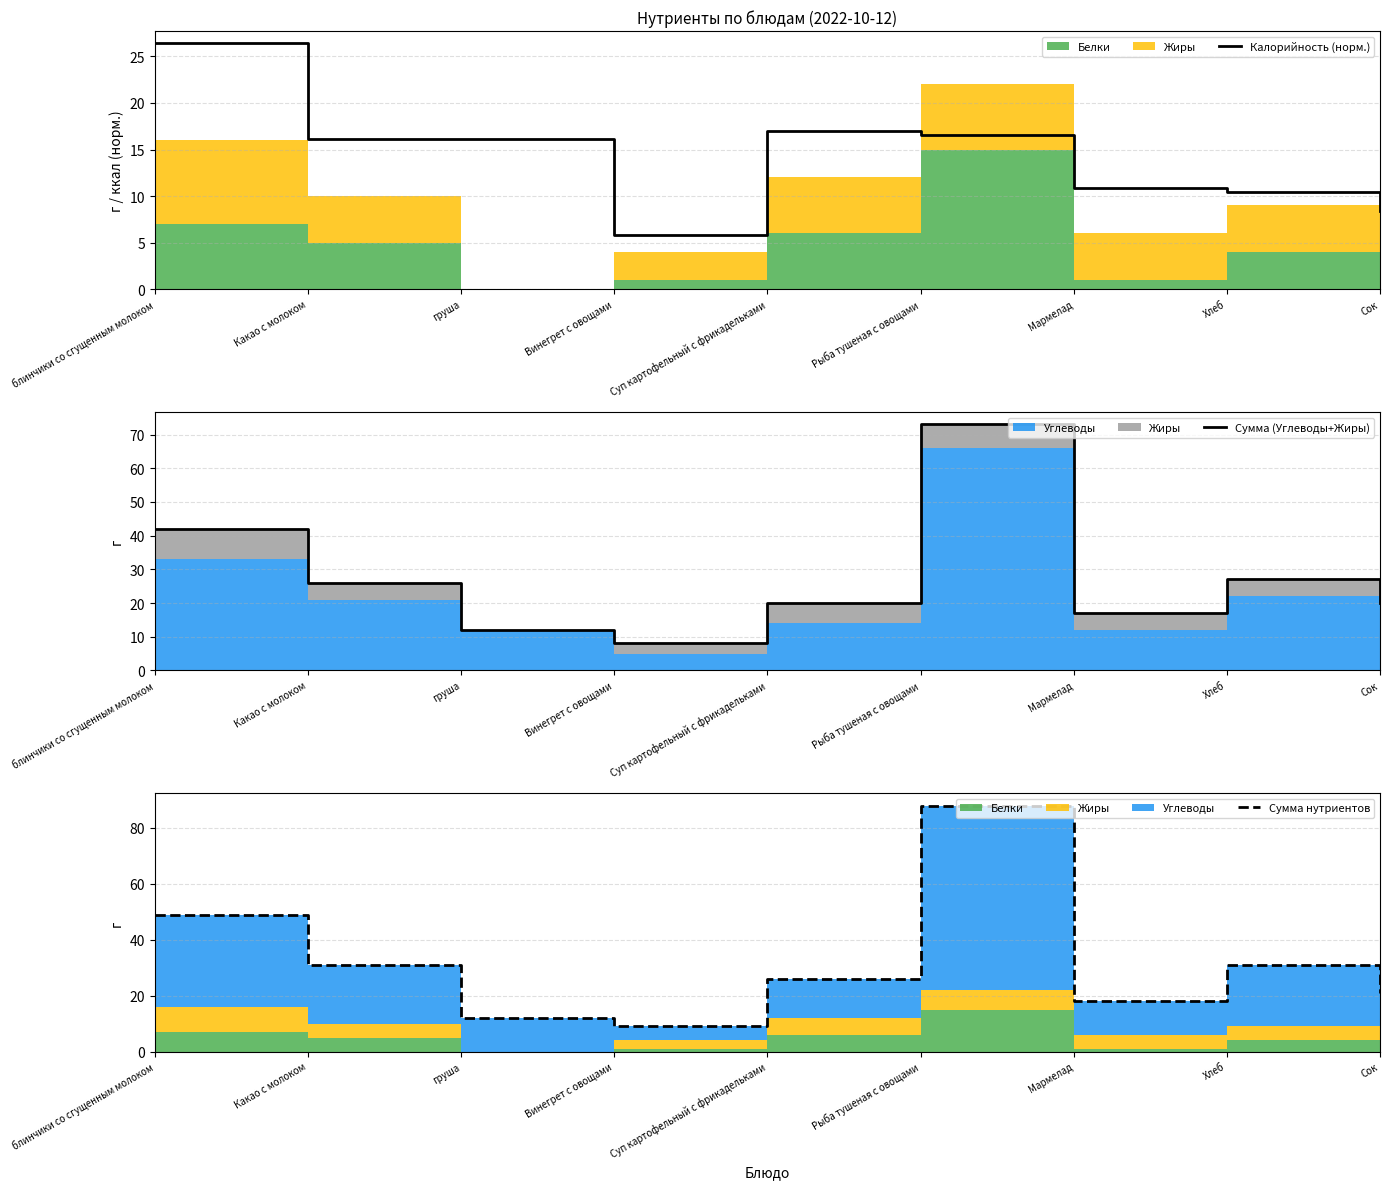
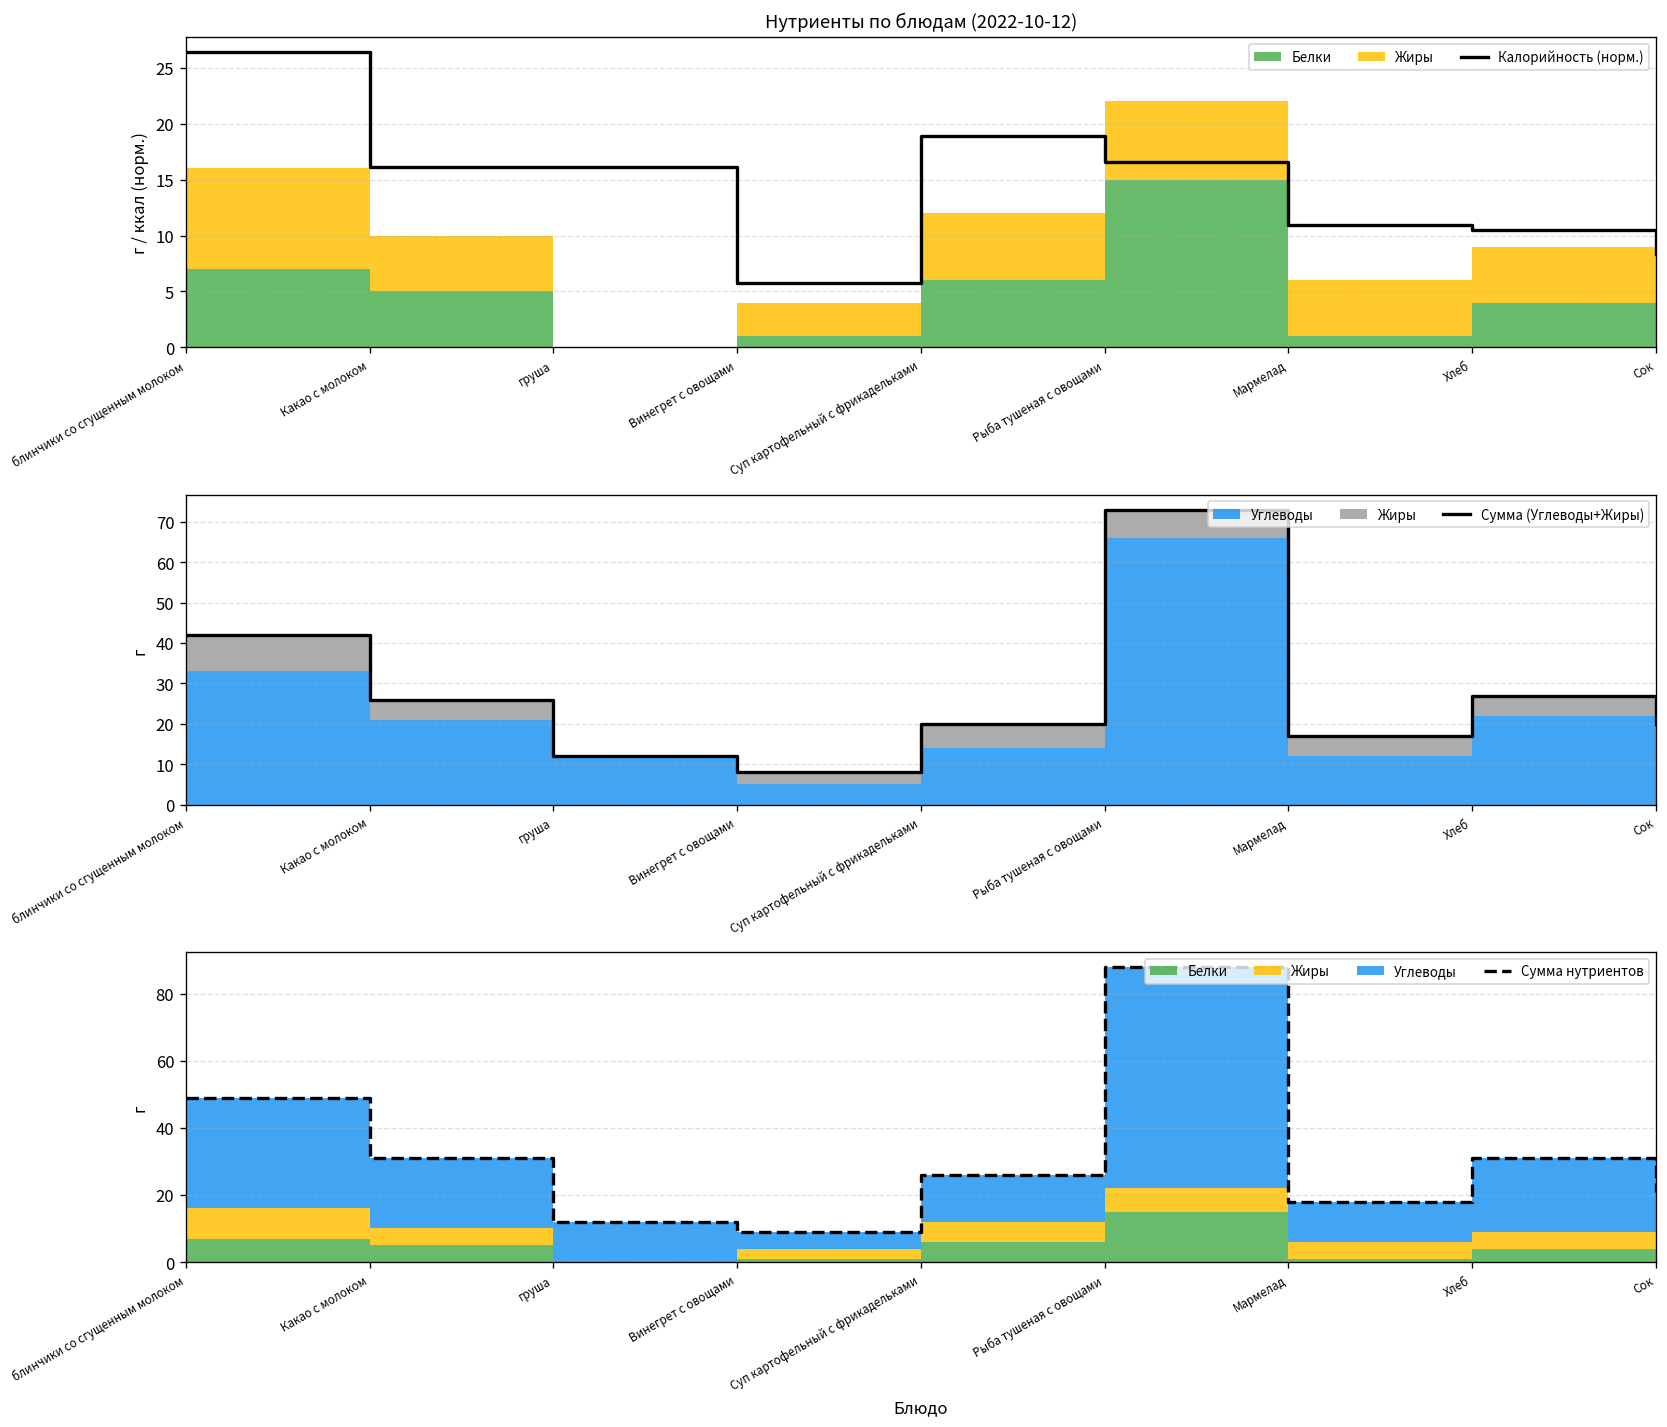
Нутриенты по блюдам (2022-10-12), Калорийность (норм.), Суп картофельный с фрикадельками: 17 -> 19
